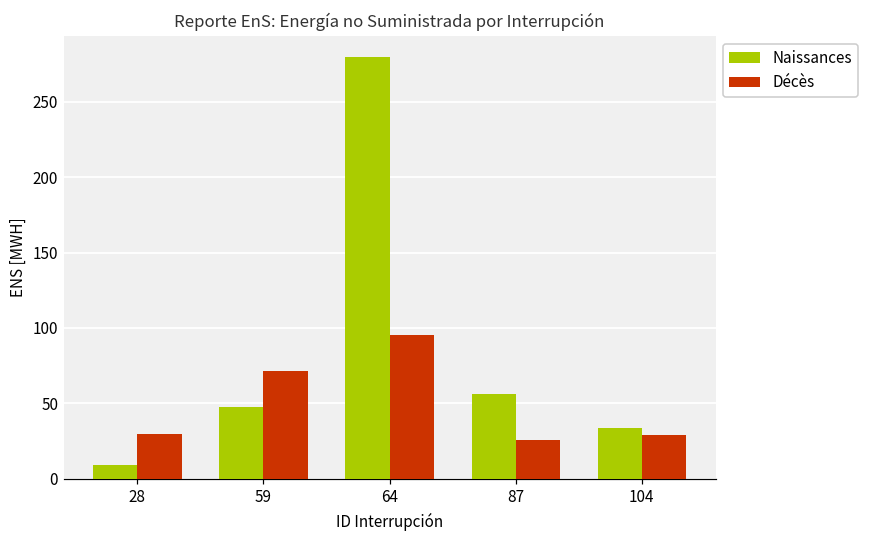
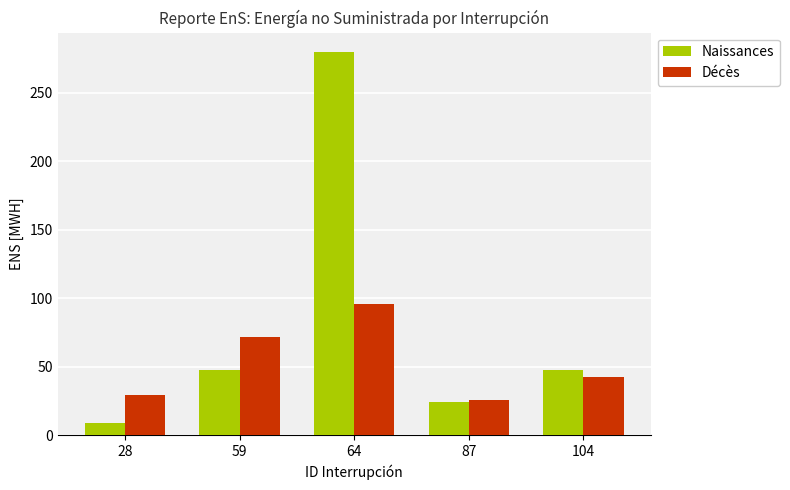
Naissances, 87: 56 -> 25
Naissances, 104: 34 -> 48
Décès, 104: 29 -> 43
